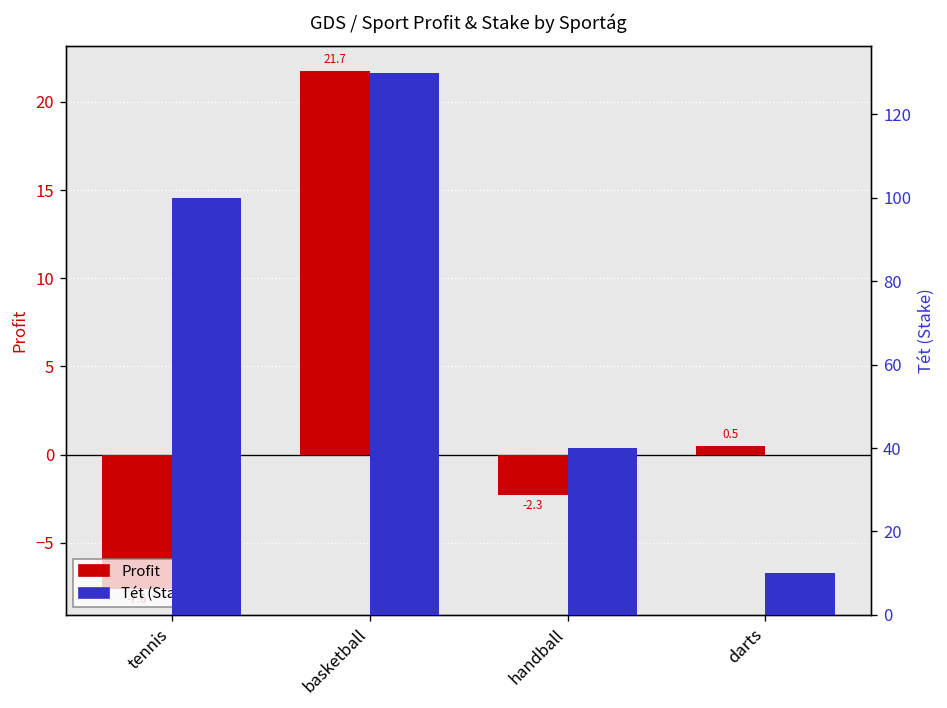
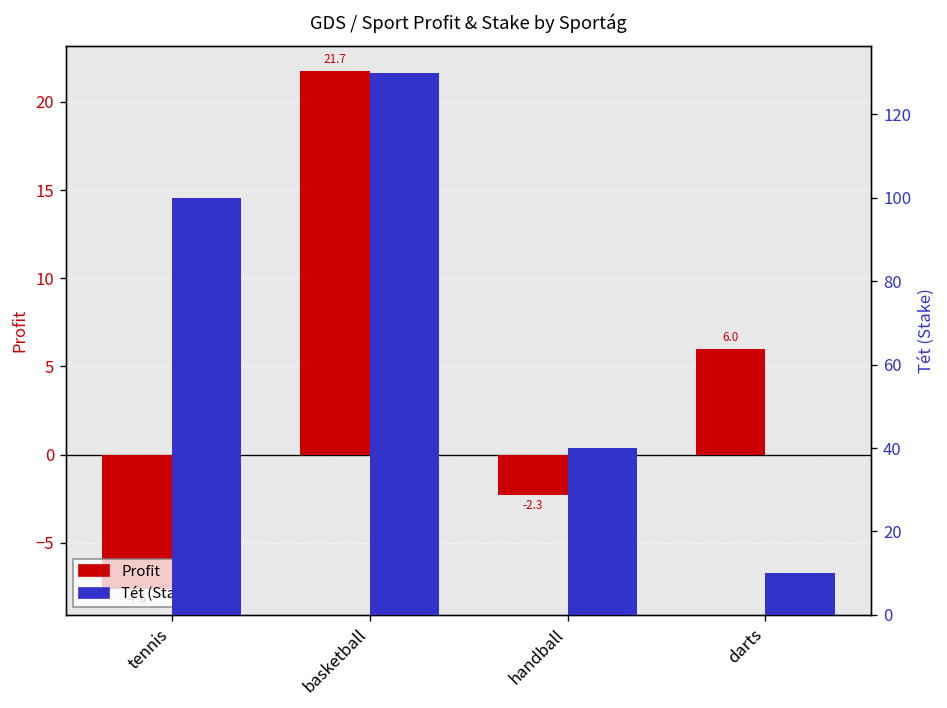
Profit, darts: 0.5 -> 6.0
